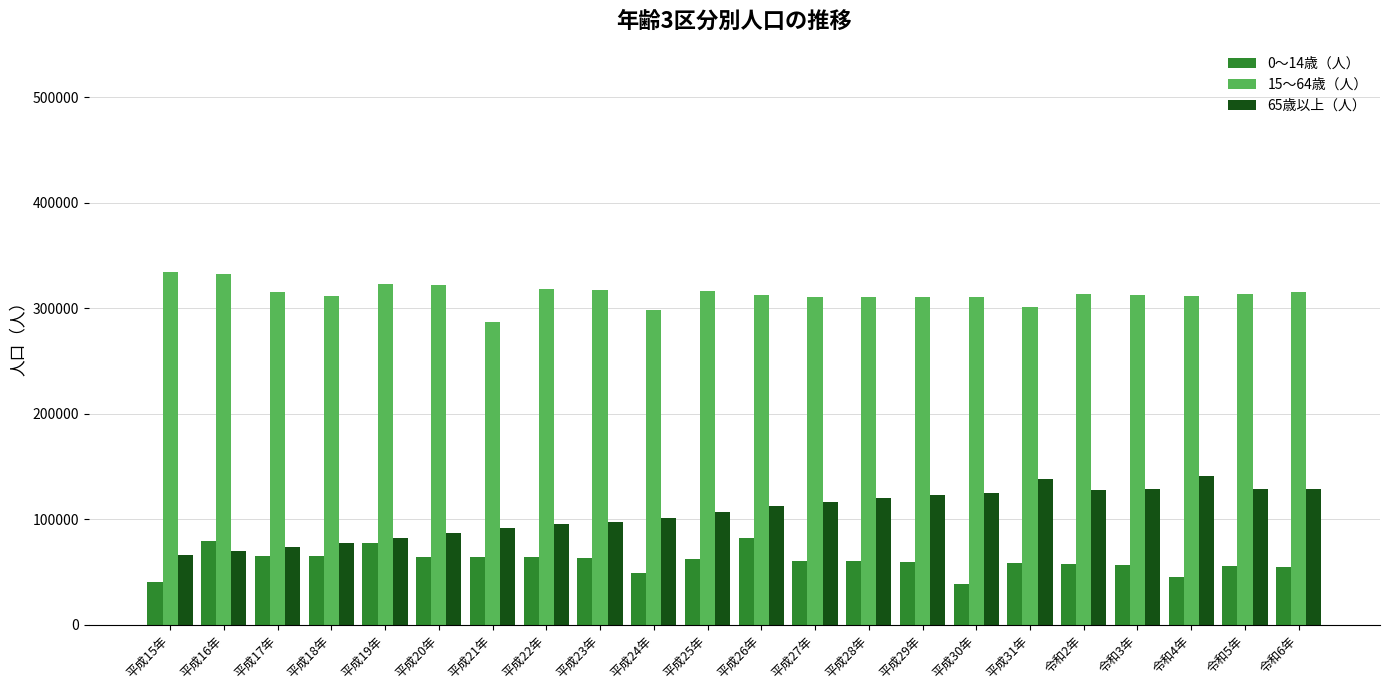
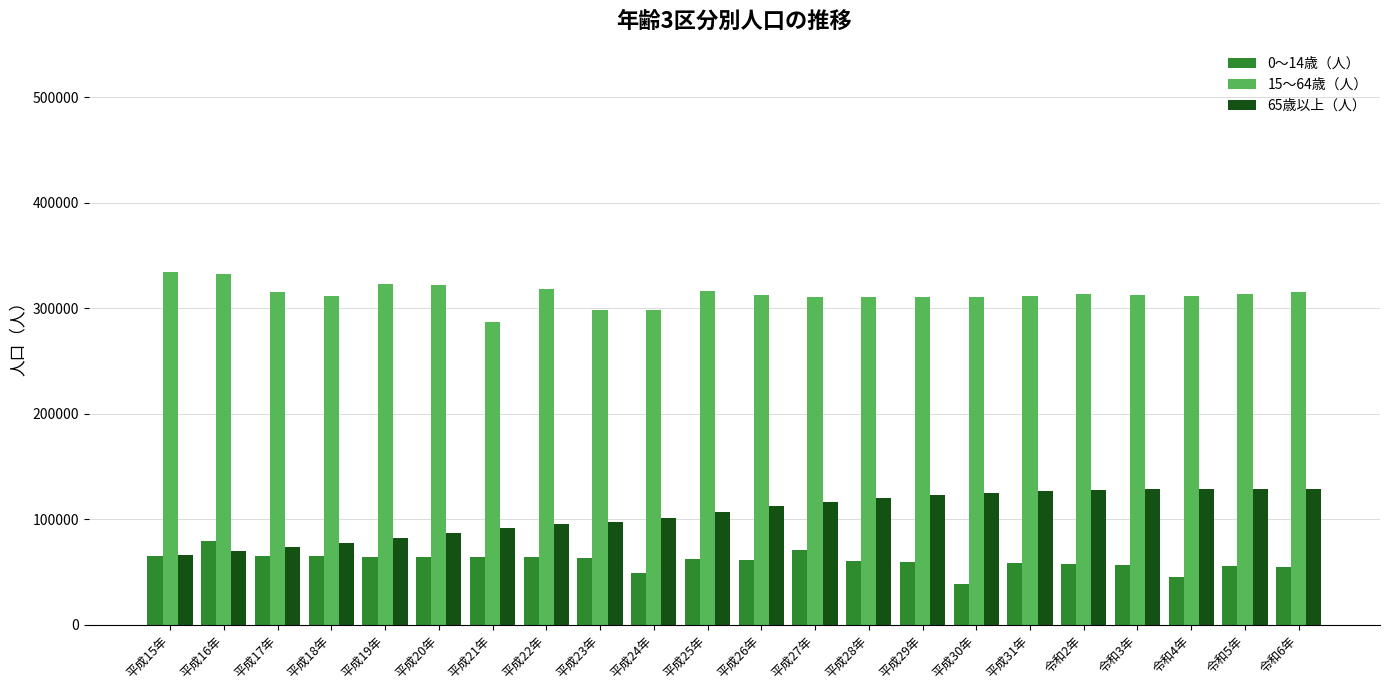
0～14歳（人）, 平成15年: 41000 -> 65000
0～14歳（人）, 平成19年: 77000 -> 64000
15～64歳（人）, 平成23年: 318000 -> 298000
0～14歳（人）, 平成26年: 83000 -> 61000
0～14歳（人）, 平成27年: 61000 -> 71000
15～64歳（人）, 平成31年: 301000 -> 312000
65歳以上（人）, 平成31年: 138000 -> 126000
65歳以上（人）, 令和4年: 141000 -> 129000
